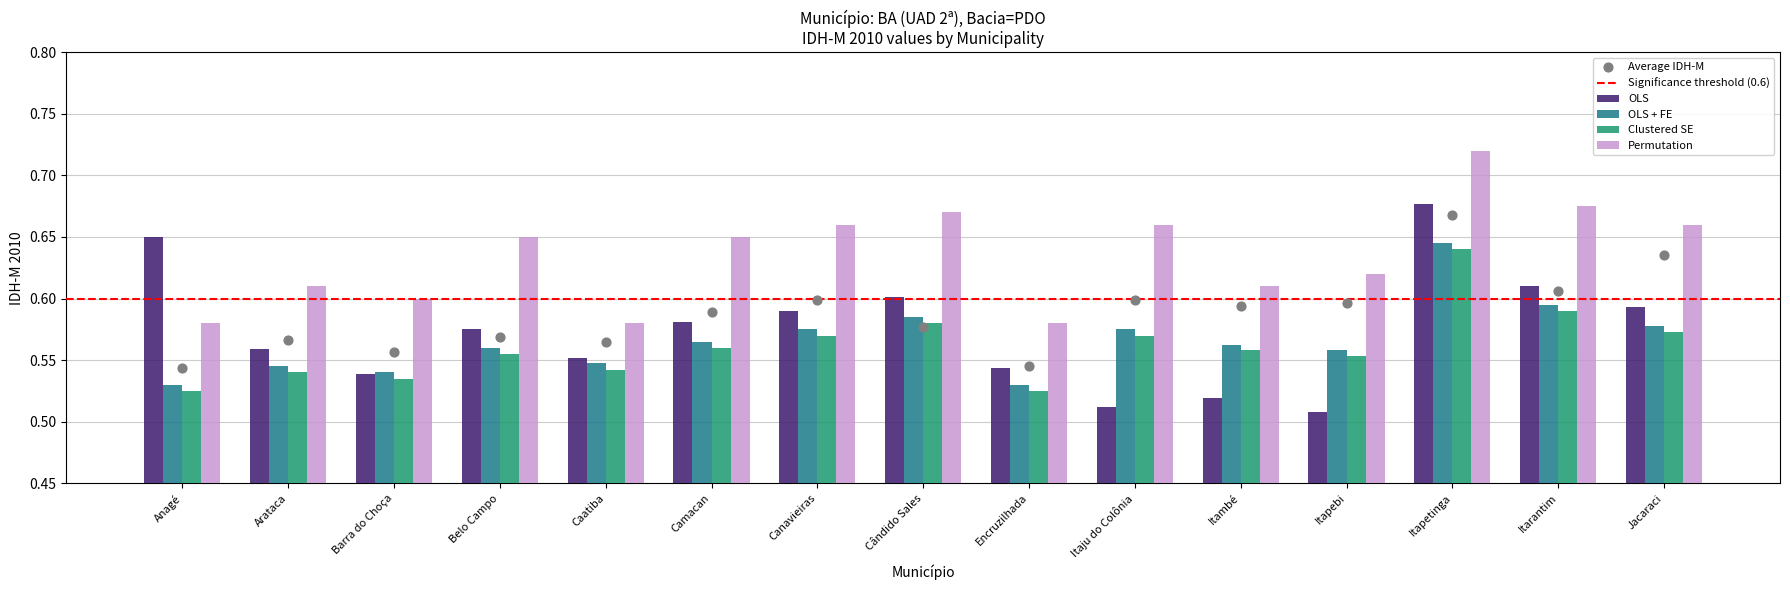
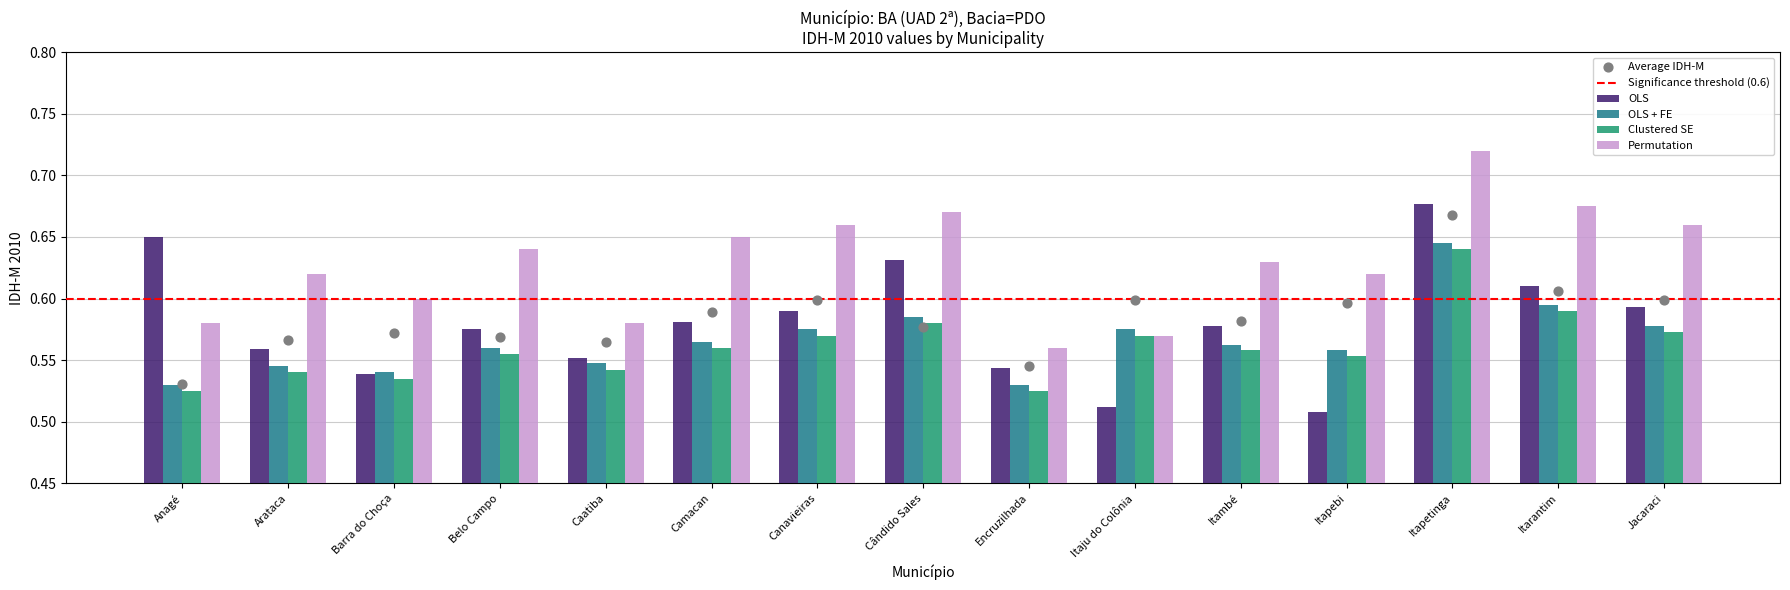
Average IDH-M, Anagé: 0.544 -> 0.531
Permutation, Arataca: 0.61 -> 0.62
Average IDH-M, Barra do Choça: 0.557 -> 0.572
Permutation, Belo Campo: 0.65 -> 0.64
OLS, Cândido Sales: 0.601 -> 0.631
Permutation, Encruzilhada: 0.58 -> 0.56
Permutation, Itaju do Colônia: 0.66 -> 0.57
OLS, Itambé: 0.519 -> 0.578
Average IDH-M, Itambé: 0.594 -> 0.582
Permutation, Itambé: 0.61 -> 0.63
Average IDH-M, Jacaraci: 0.635 -> 0.599
